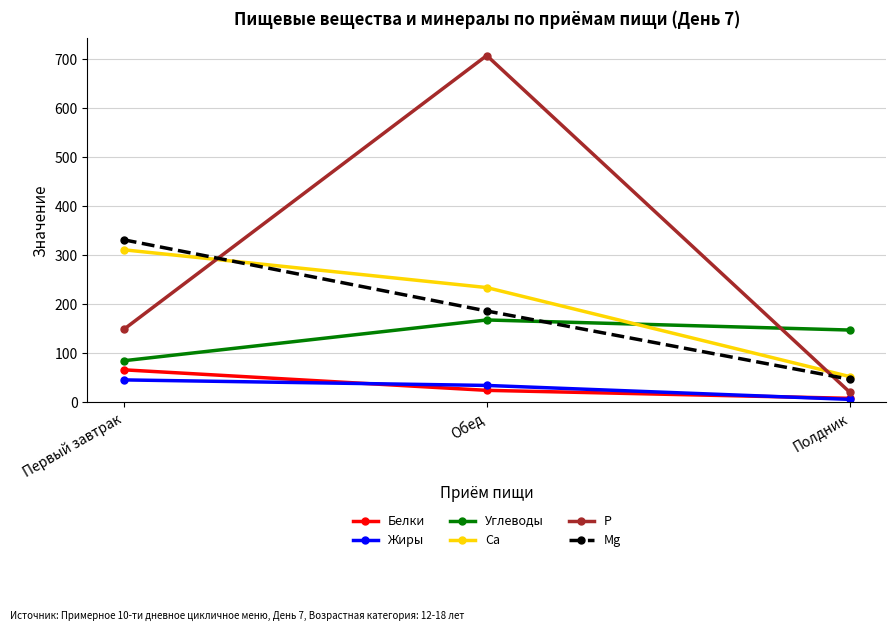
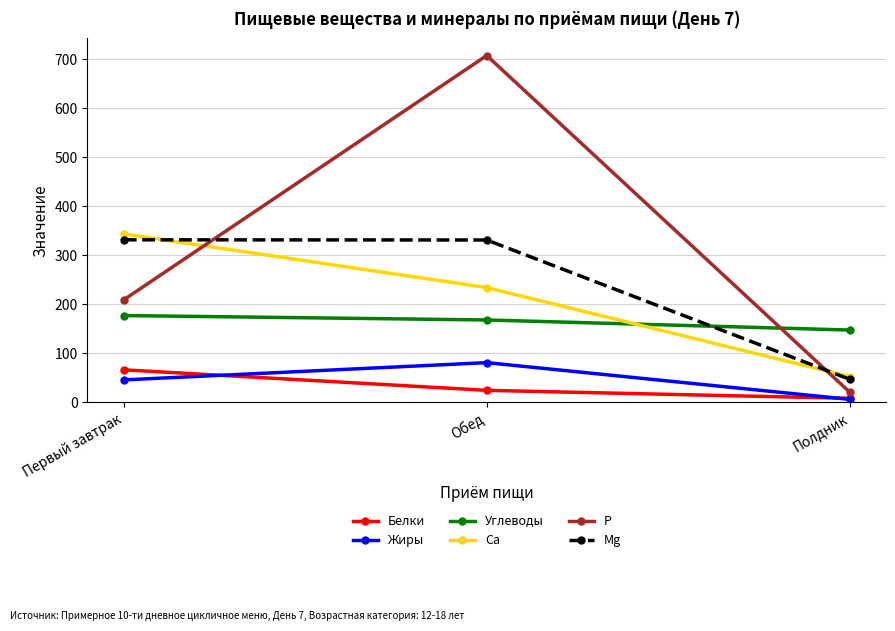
Углеводы, Первый завтрак: 80 -> 180
Ca, Первый завтрак: 310 -> 340
P, Первый завтрак: 150 -> 210
Жиры, Обед: 30 -> 80
Mg, Обед: 190 -> 330
